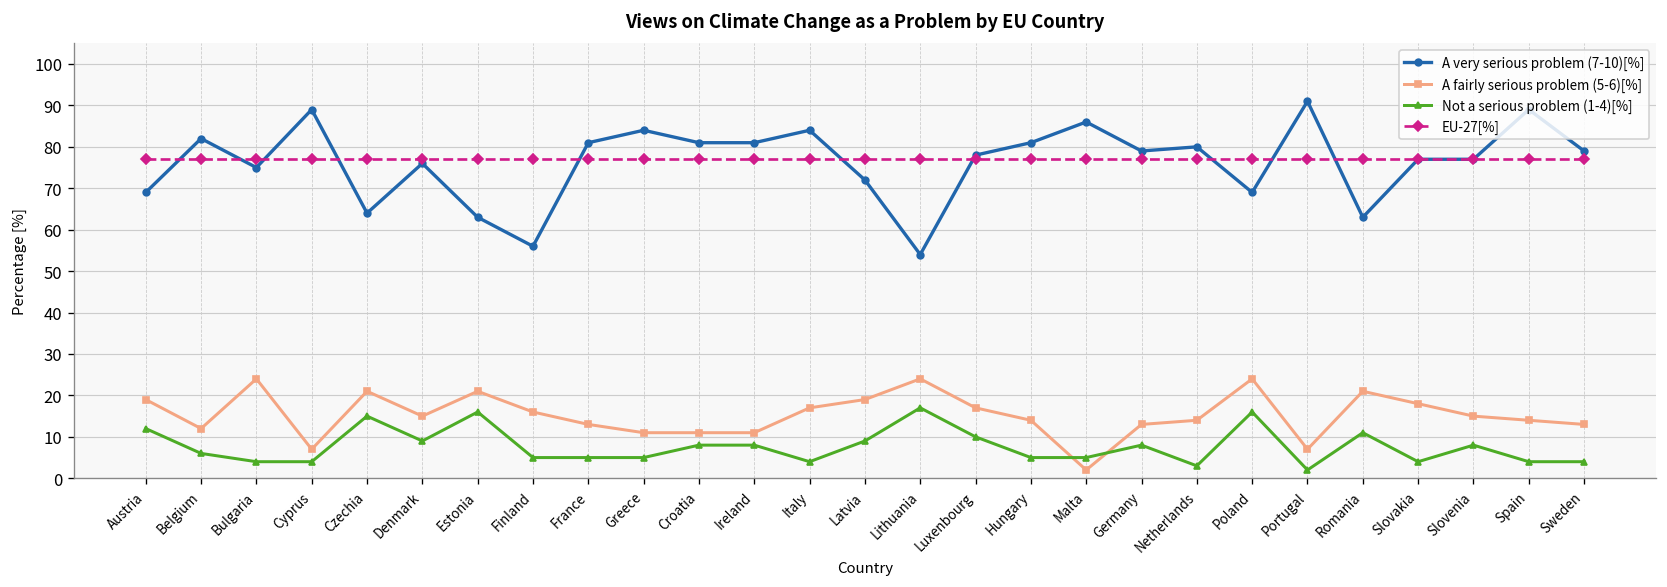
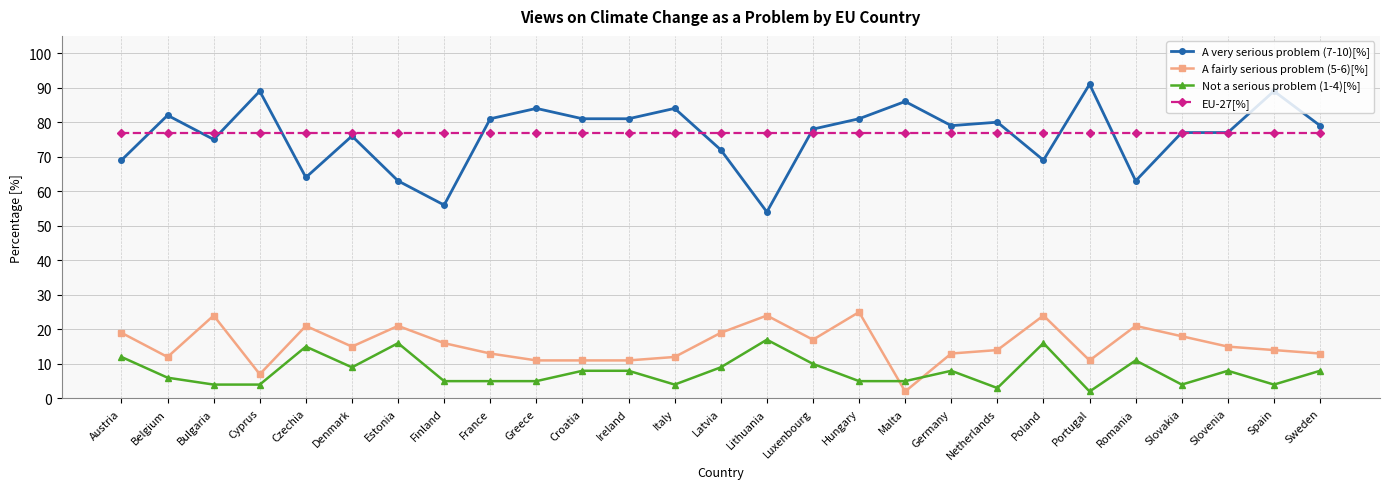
A fairly serious problem (5-6)[%], Italy: 17 -> 12
A fairly serious problem (5-6)[%], Hungary: 14 -> 25
A fairly serious problem (5-6)[%], Portugal: 7 -> 11
Not a serious problem (1-4)[%], Sweden: 4 -> 8
